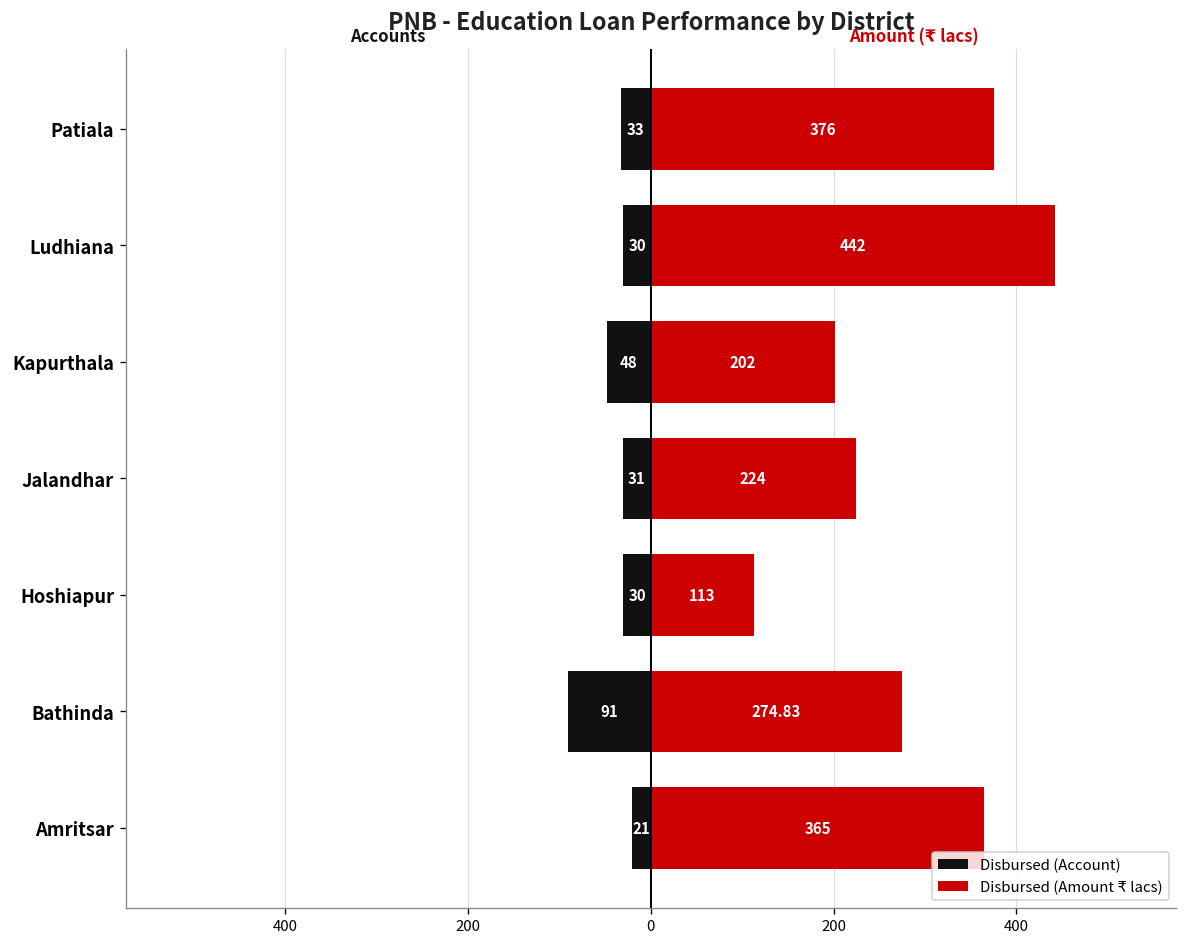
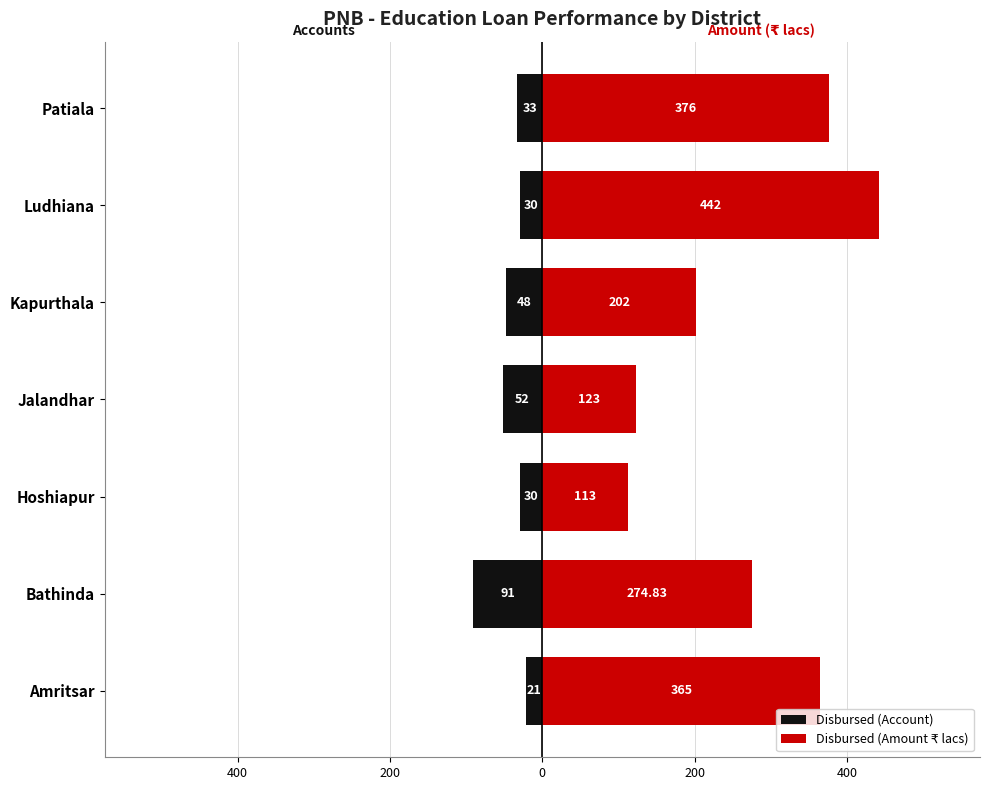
Disbursed (Account), Jalandhar: 31 -> 52
Disbursed (Amount ₹ lacs), Jalandhar: 224 -> 123
